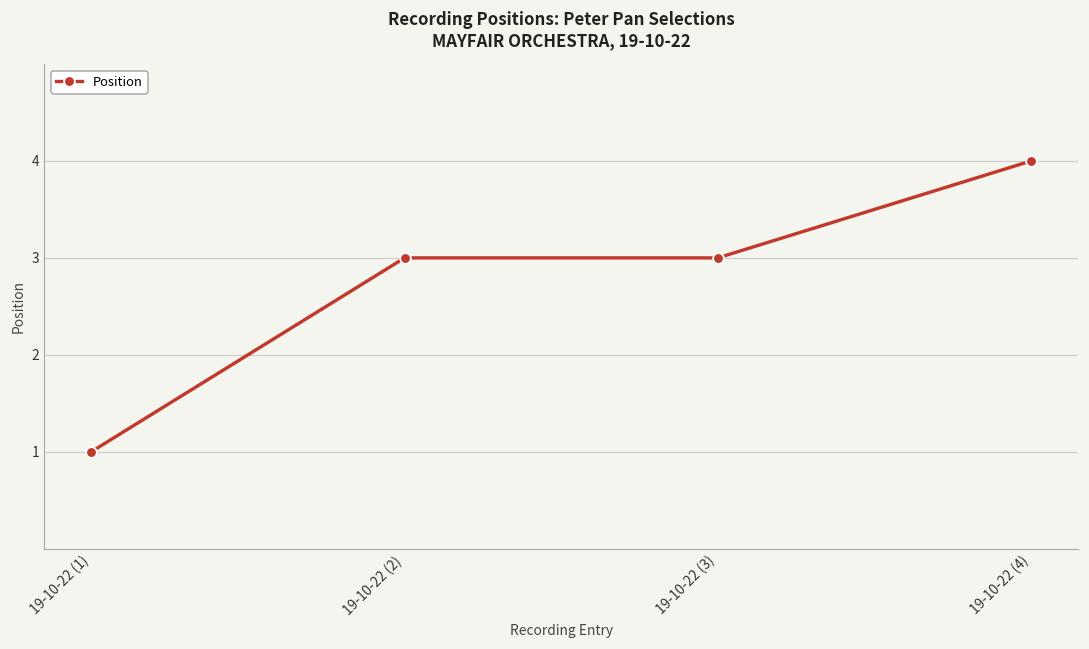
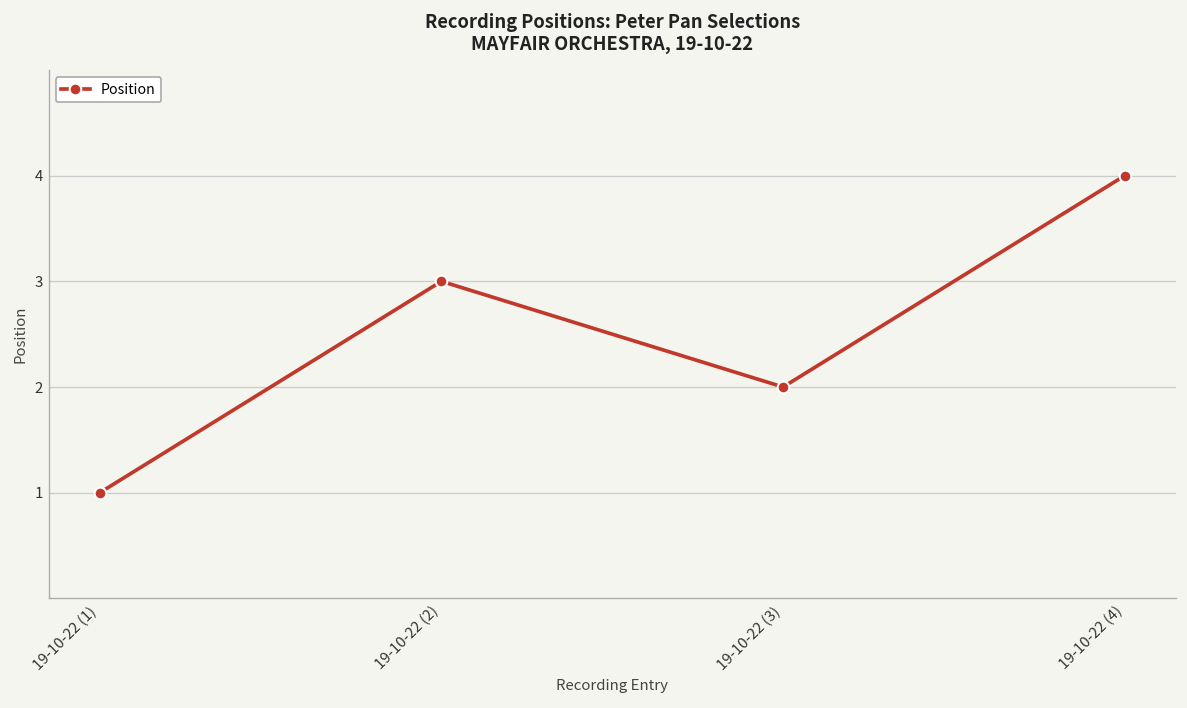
19-10-22 (3): 3 -> 2
